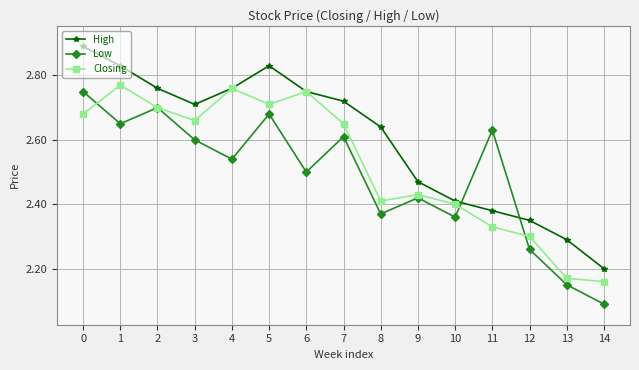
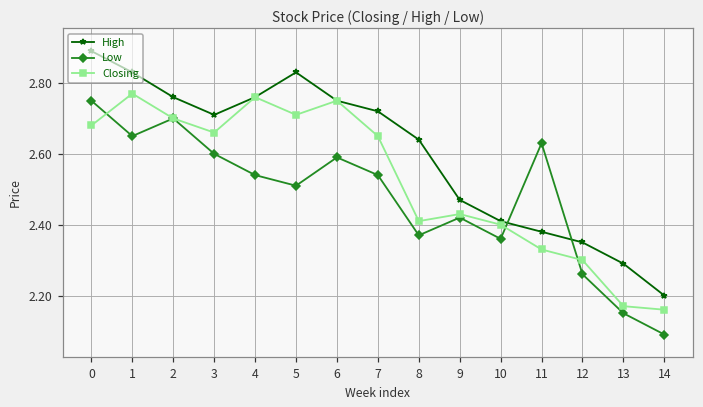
Low, 5: 2.68 -> 2.51
Low, 6: 2.50 -> 2.59
Low, 7: 2.61 -> 2.54
